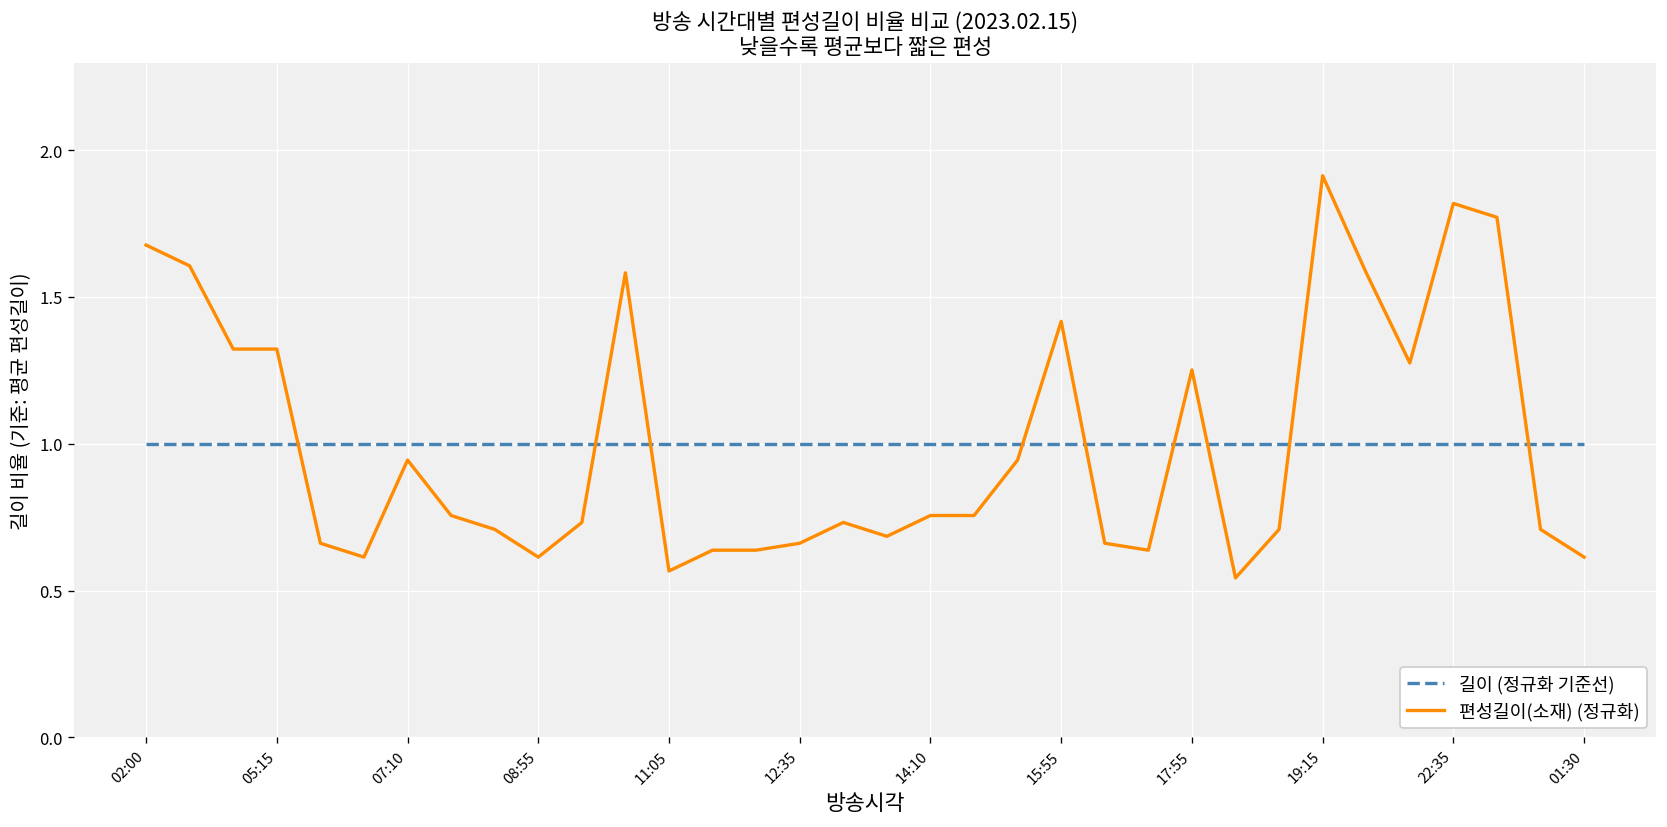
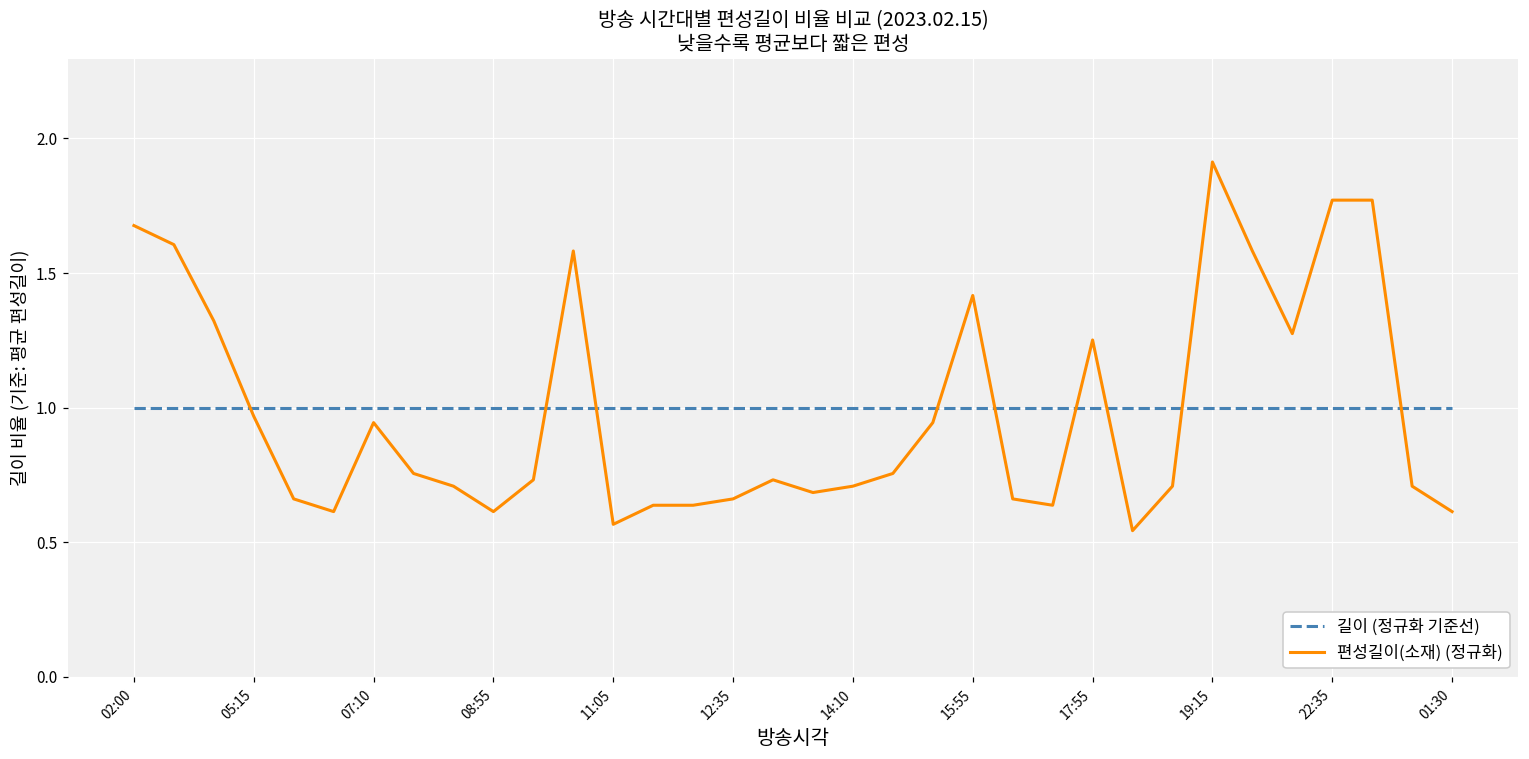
편성길이(소재) (정규화), 05:15: 1.32 -> 0.97
편성길이(소재) (정규화), 14:10: 0.76 -> 0.71
편성길이(소재) (정규화), 22:35: 1.82 -> 1.77
